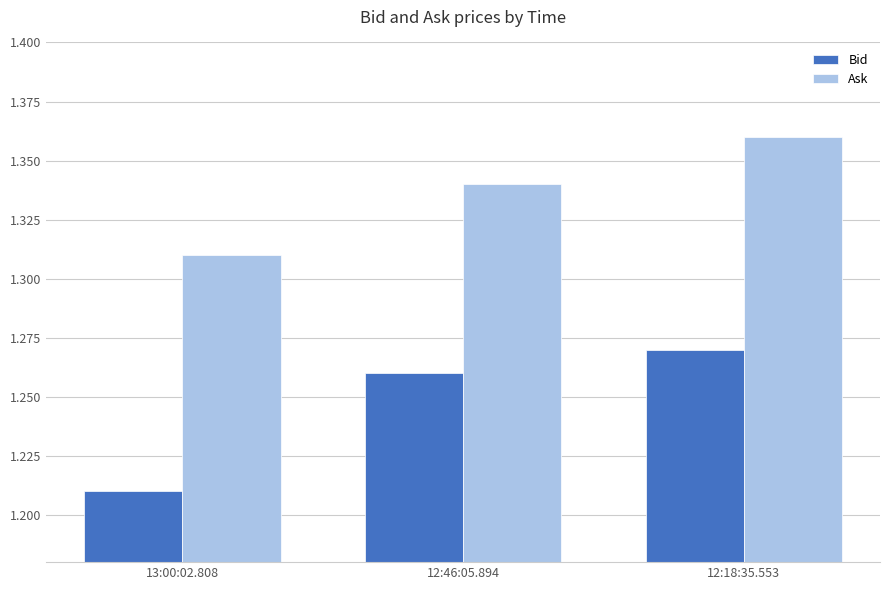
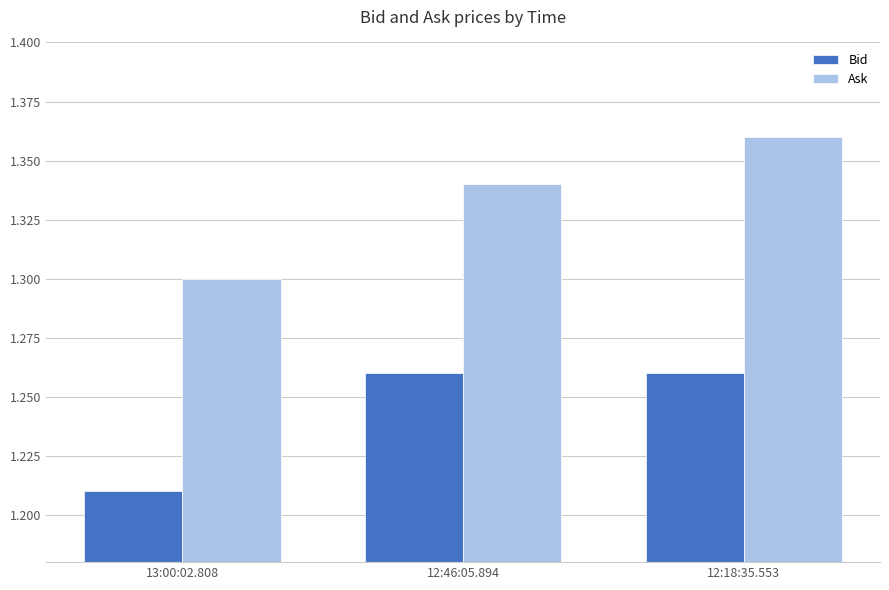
Ask, 13:00:02.808: 1.31 -> 1.30
Bid, 12:18:35.553: 1.27 -> 1.26
